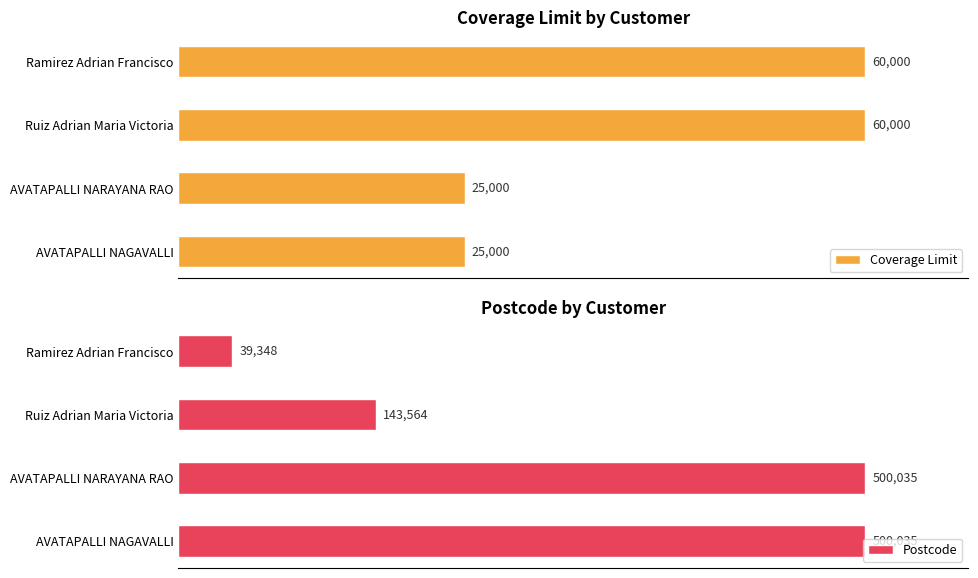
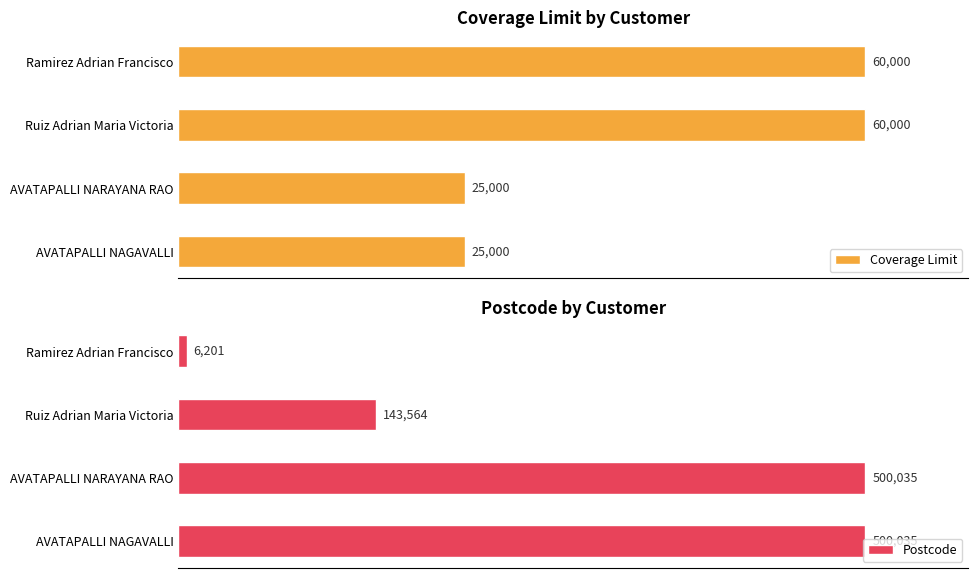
Postcode by Customer, Ramirez Adrian Francisco: 39,348 -> 6,201
